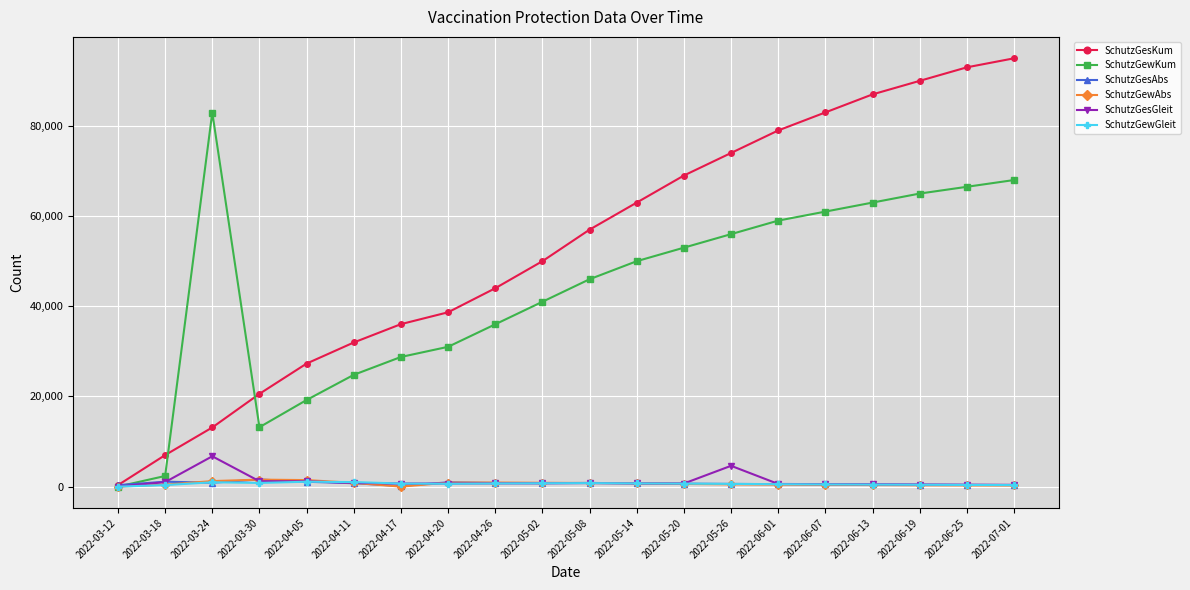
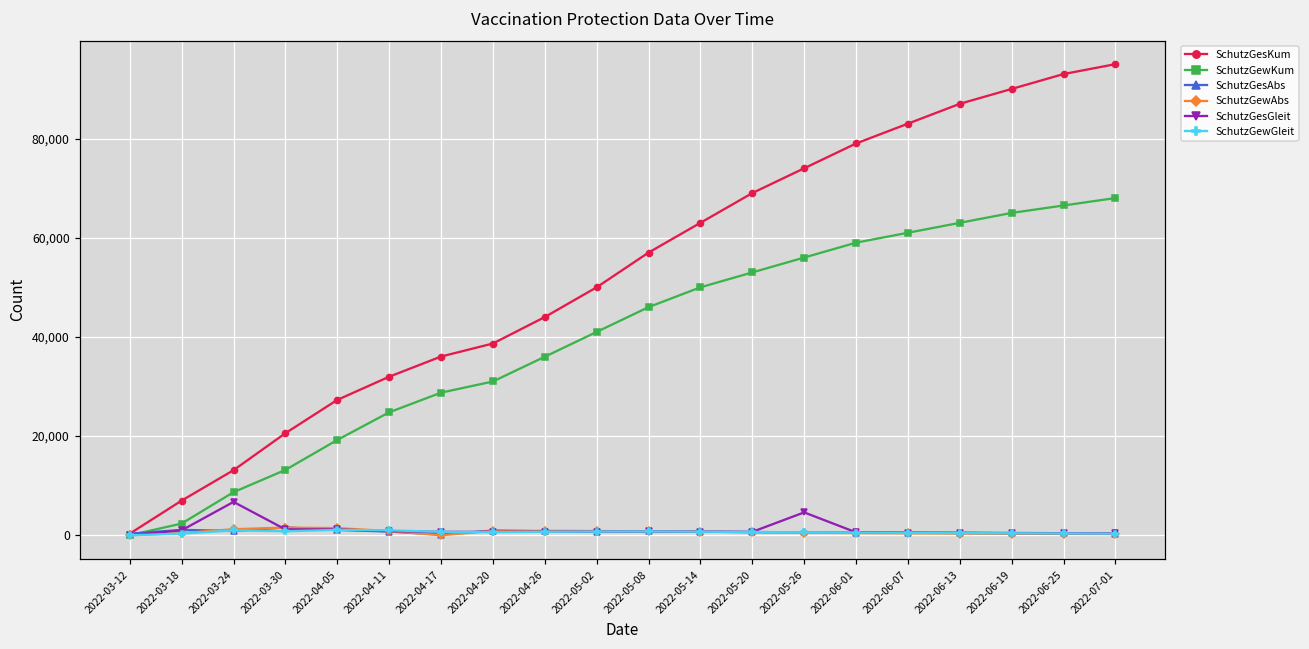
SchutzGewKum, 2022-03-24: 83,000 -> 9,000
